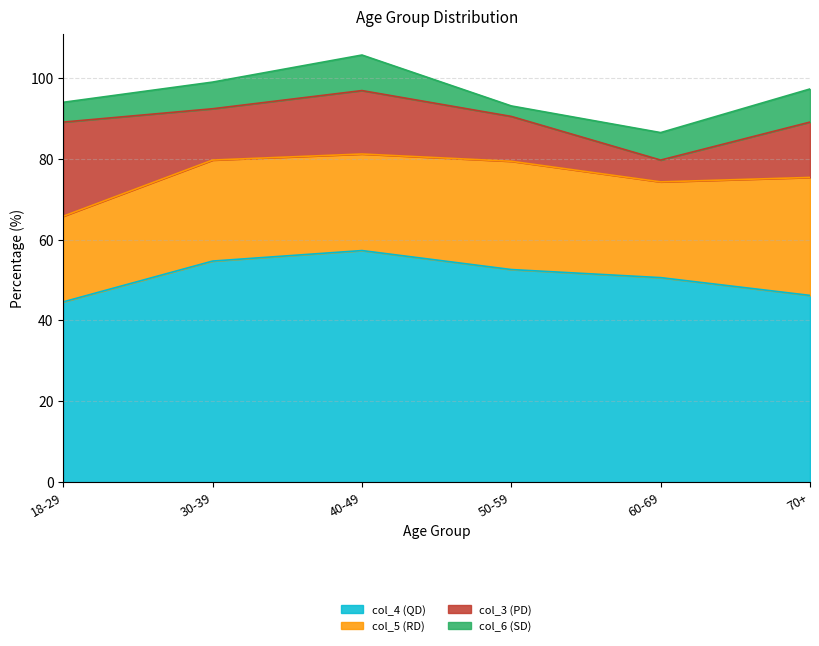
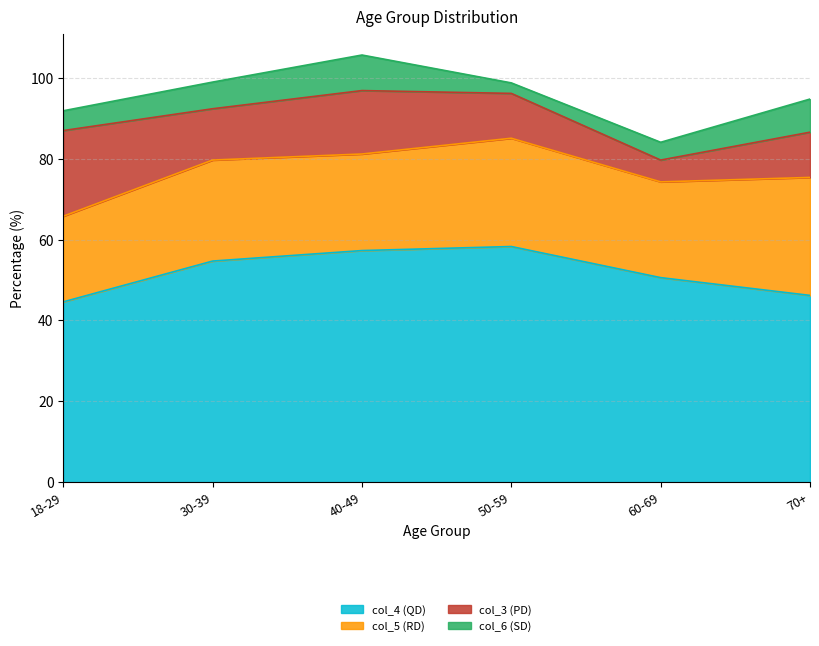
col_3 (PD), 18-29: 23 -> 21
col_4 (QD), 50-59: 53 -> 58
col_6 (SD), 60-69: 7 -> 4
col_3 (PD), 70+: 14 -> 11
